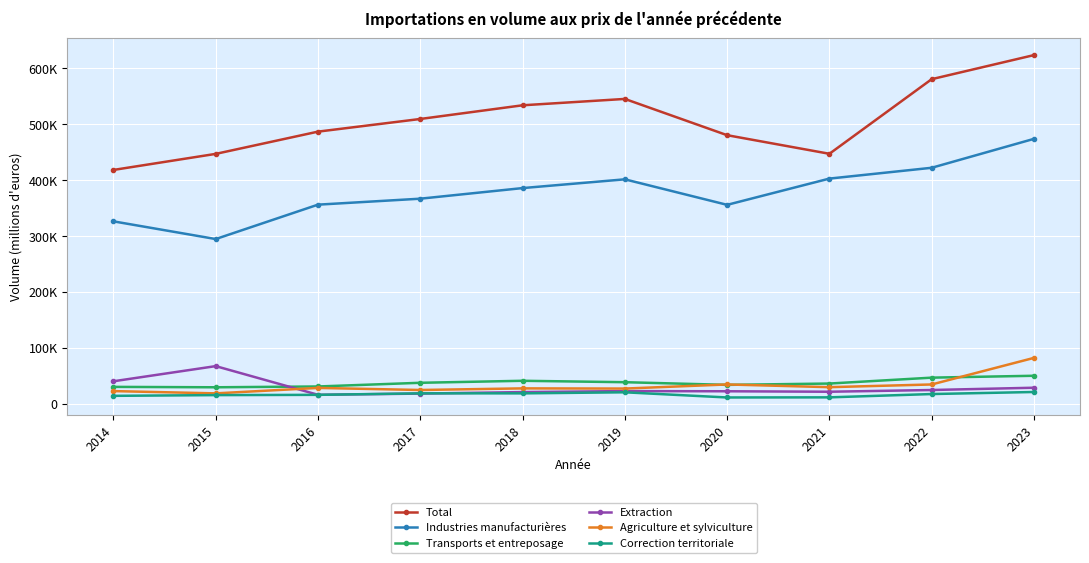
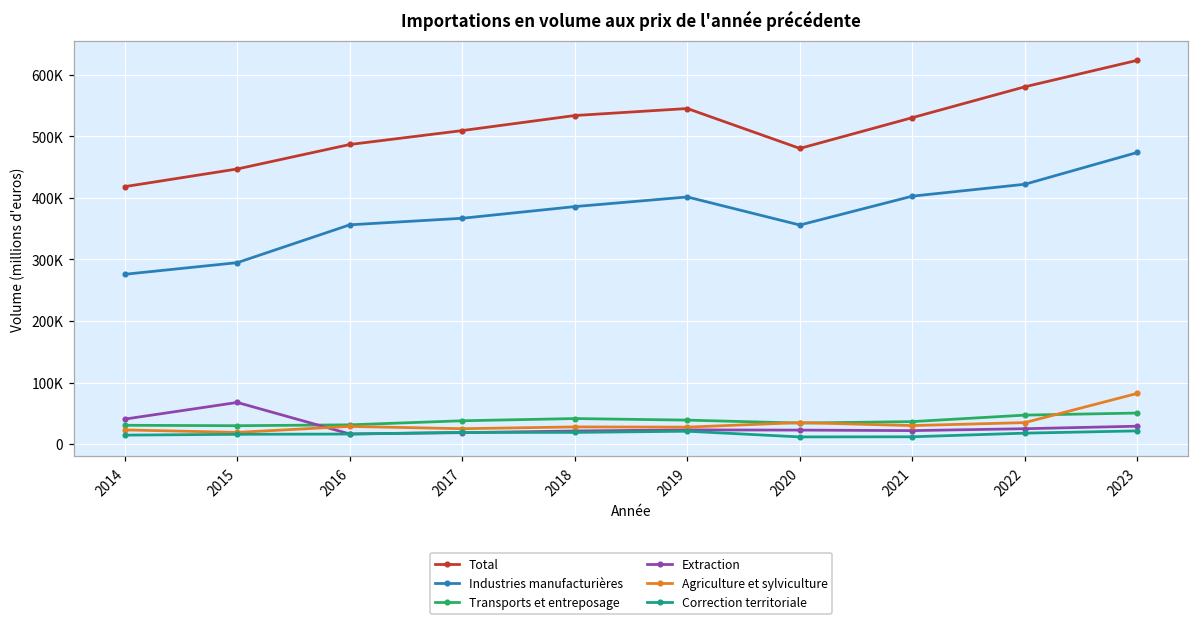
Industries manufacturières, 2014: 330000 -> 280000
Total, 2021: 450000 -> 530000
